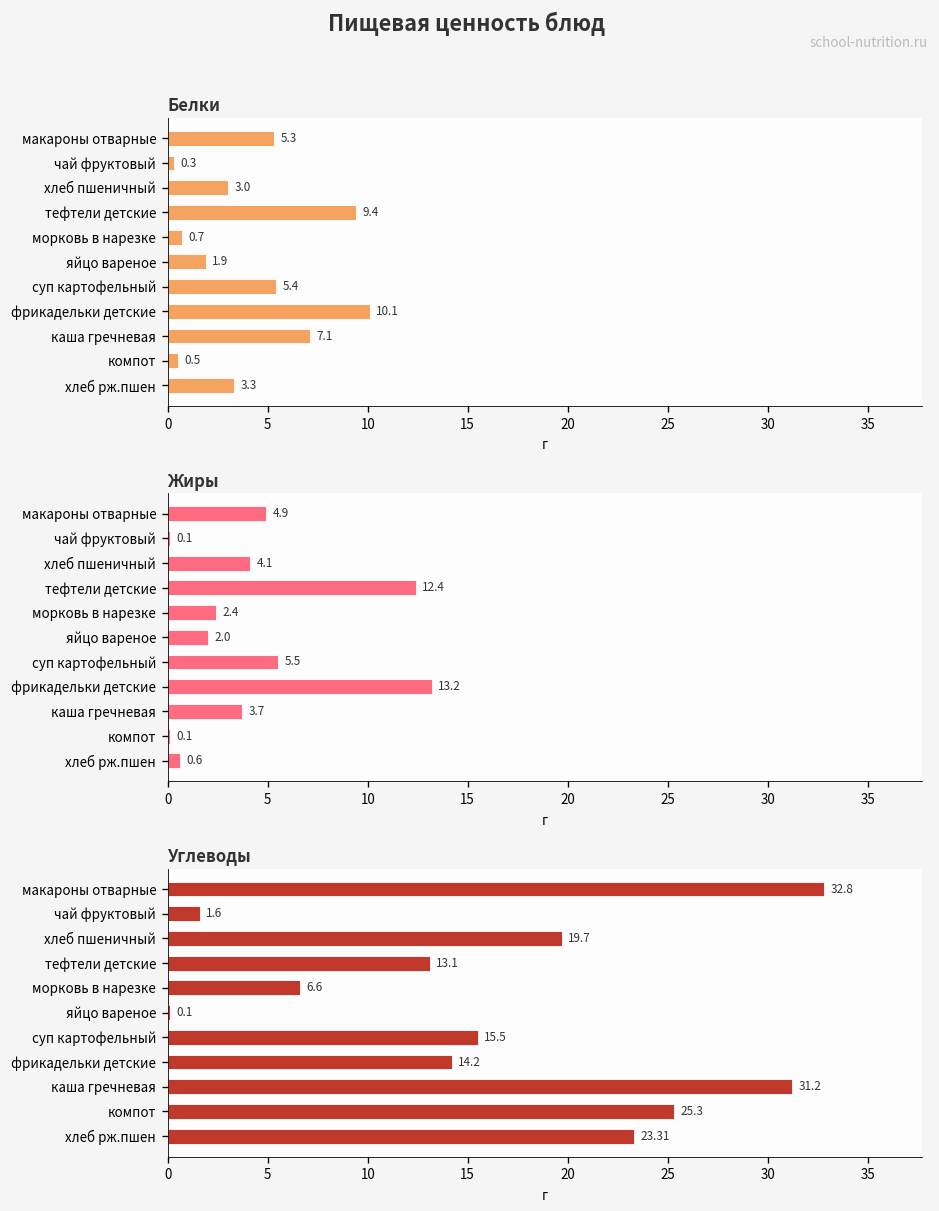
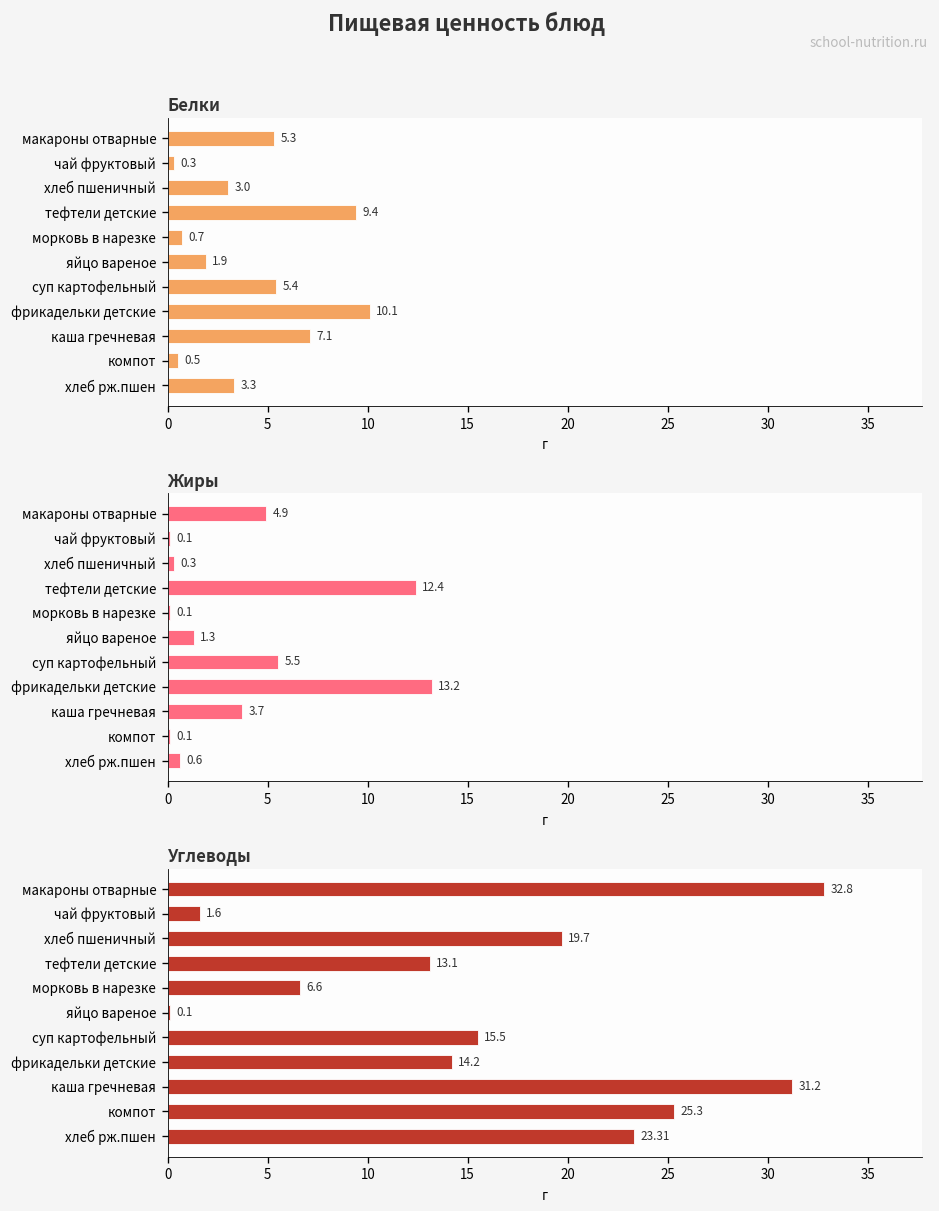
Жиры, хлеб пшеничный: 4.1 -> 0.3
Жиры, морковь в нарезке: 2.4 -> 0.1
Жиры, яйцо вареное: 2.0 -> 1.3
